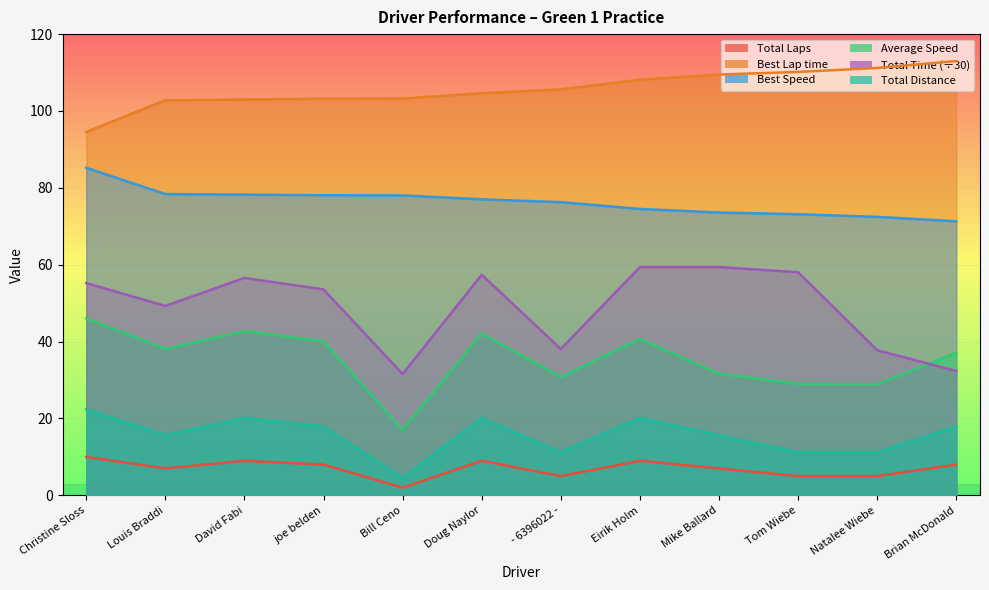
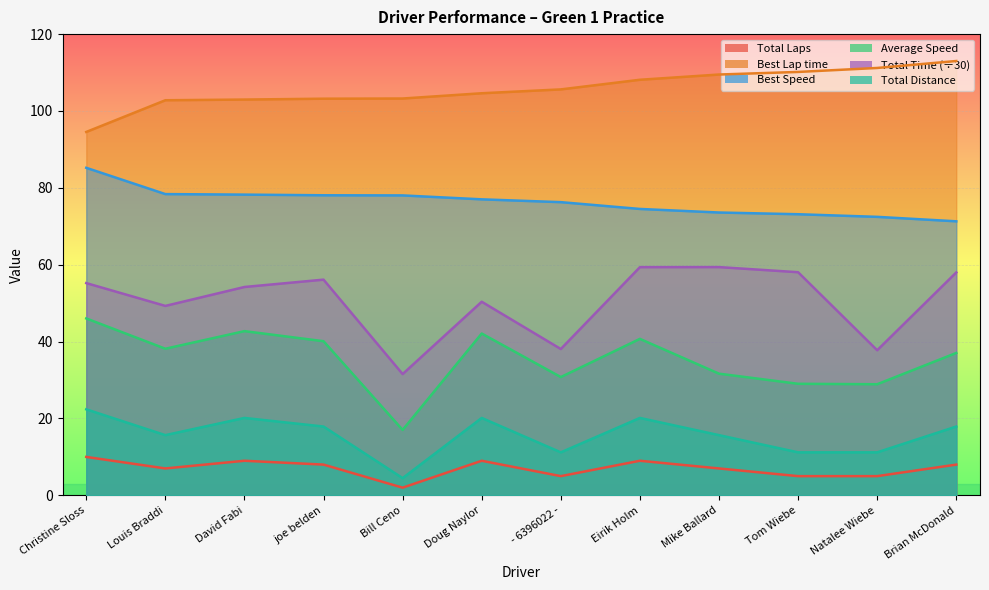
Total Time (÷30), David Fabi: 57 -> 54
Total Time (÷30), joe belden: 54 -> 56
Total Time (÷30), Doug Naylor: 57 -> 50
Total Time (÷30), Brian McDonald: 32 -> 58
